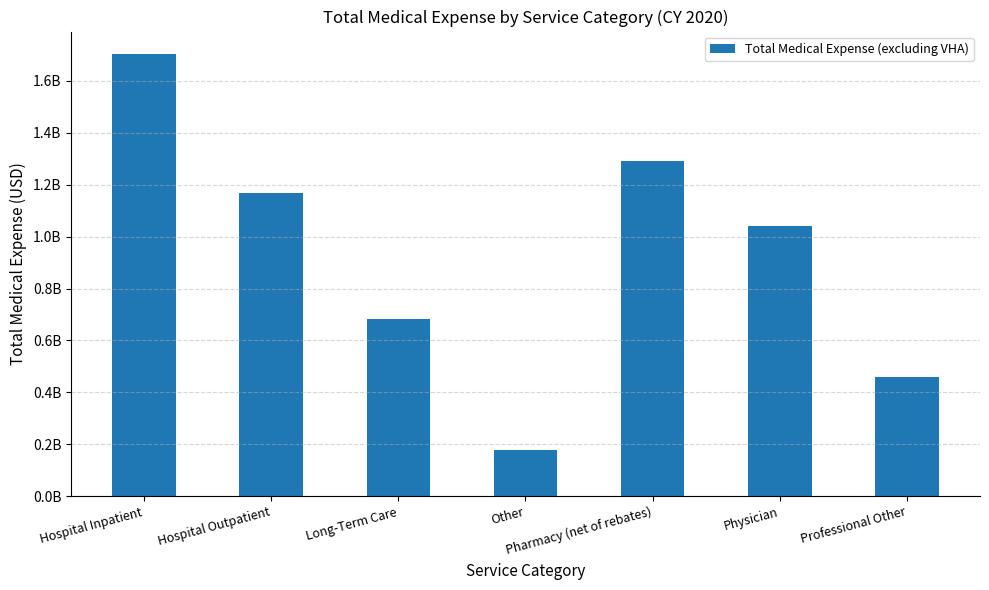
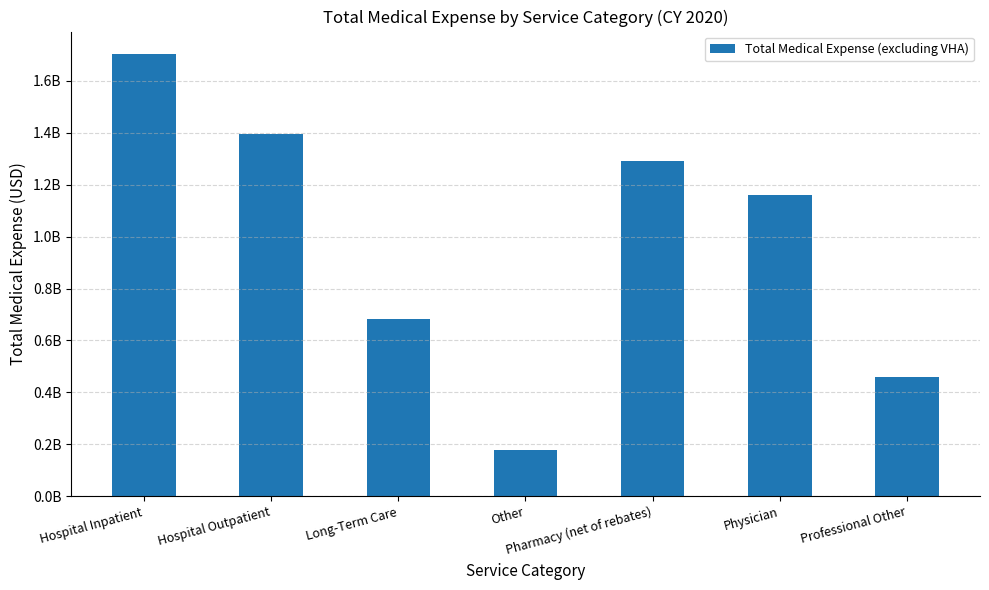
Hospital Outpatient: 1170000000 -> 1390000000
Physician: 1040000000 -> 1160000000
